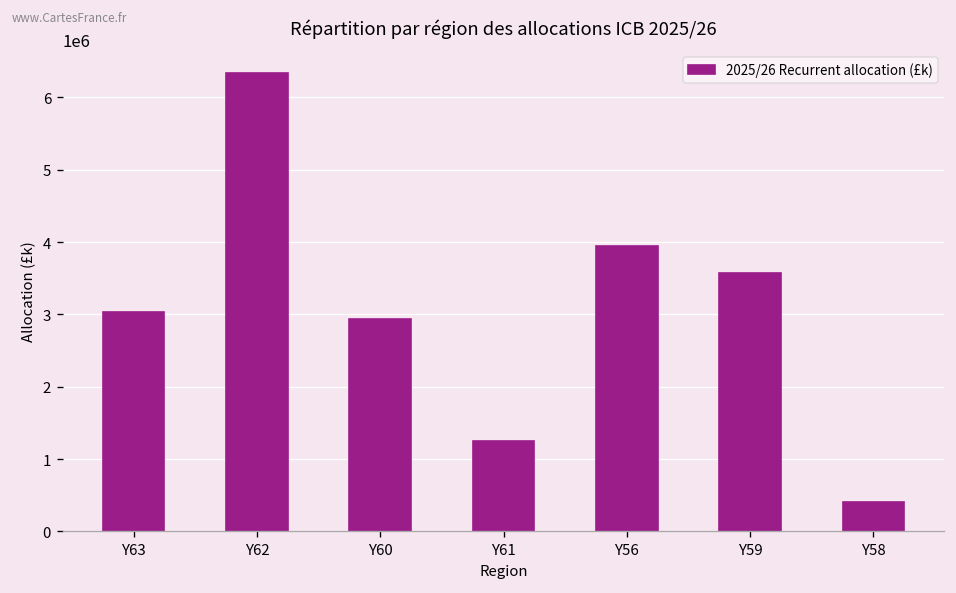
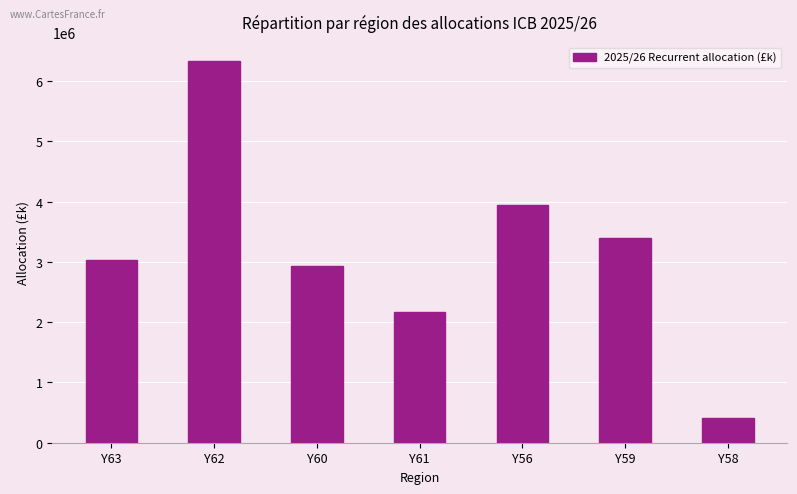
Y61: 1200000 -> 2200000
Y59: 3600000 -> 3400000
